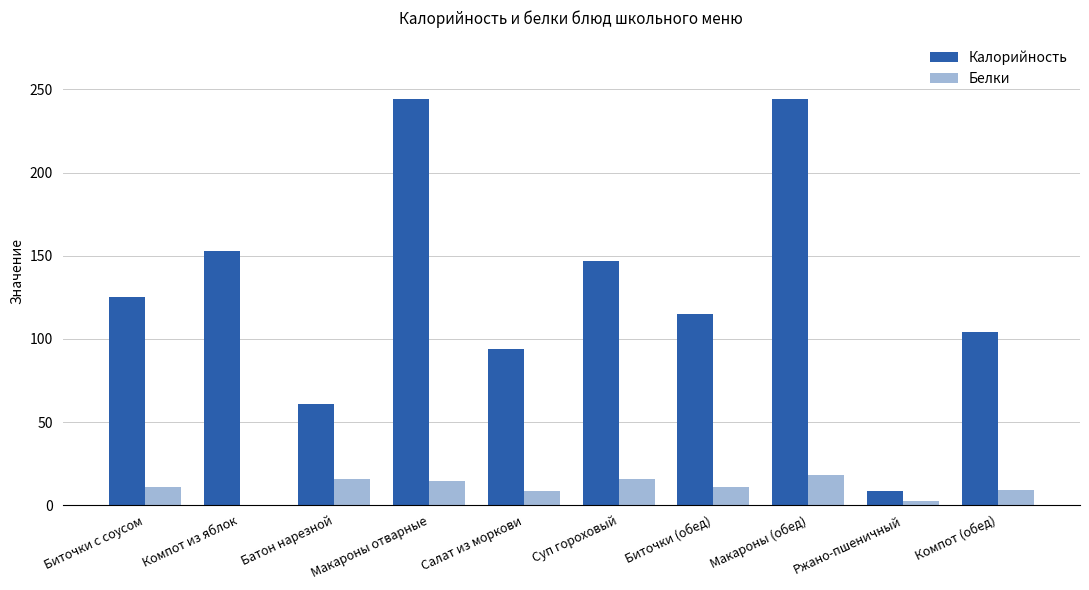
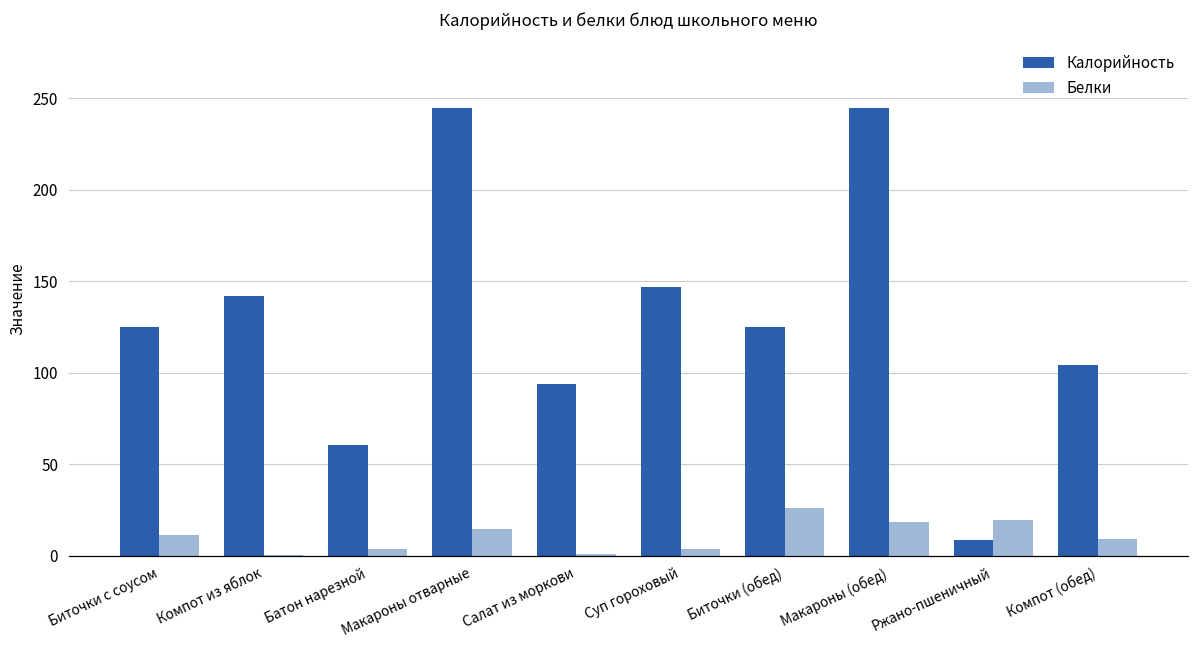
Калорийность, Компот из яблок: 153 -> 142
Белки, Батон нарезной: 16 -> 4
Белки, Салат из моркови: 9 -> 1
Белки, Суп гороховый: 16 -> 4
Калорийность, Биточки (обед): 115 -> 125
Белки, Биточки (обед): 11 -> 26
Белки, Ржано-пшеничный: 3 -> 20
